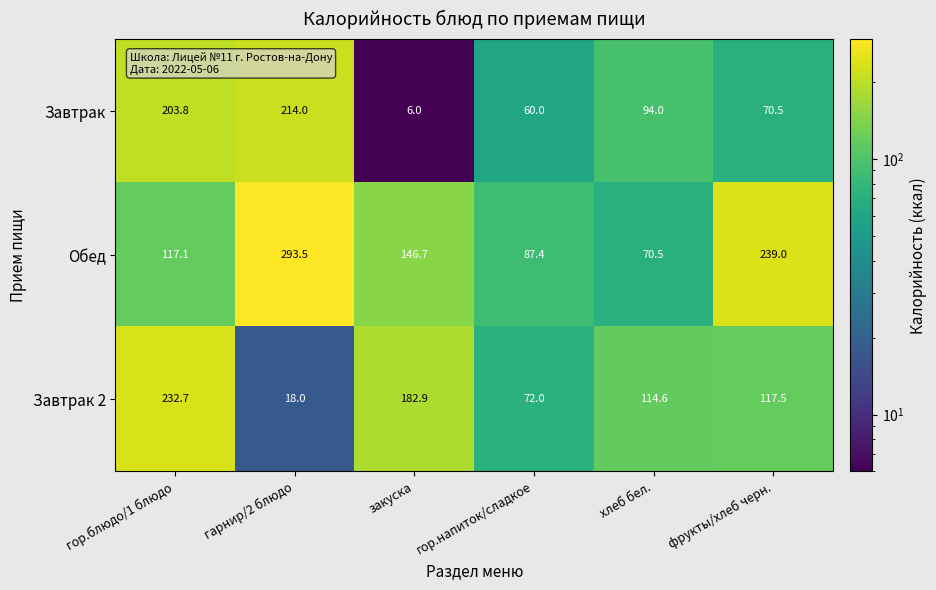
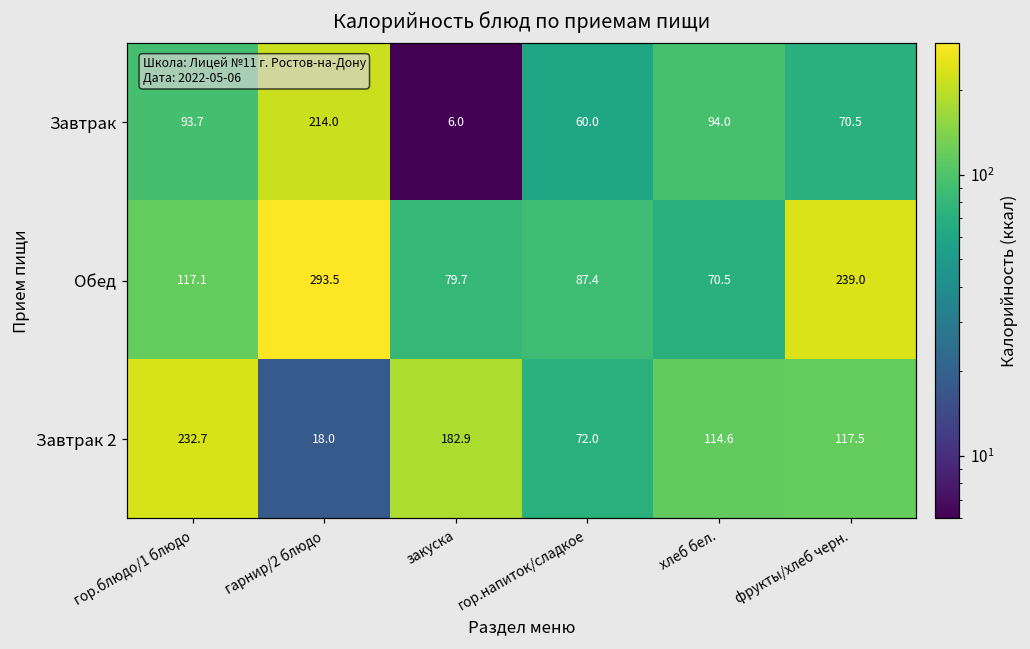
Завтрак, гор.блюдо/1 блюдо: 203.8 -> 93.7
Обед, закуска: 146.7 -> 79.7
